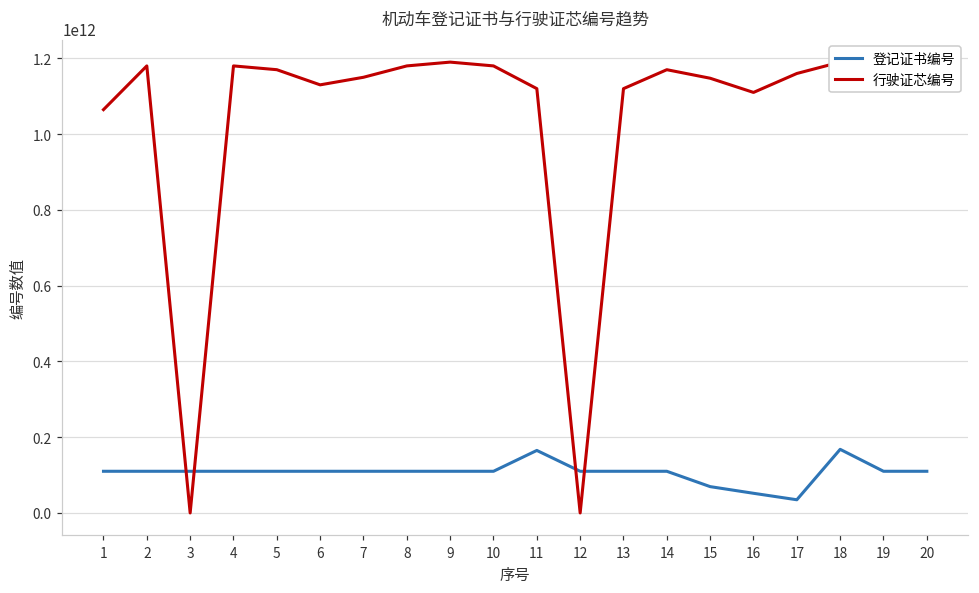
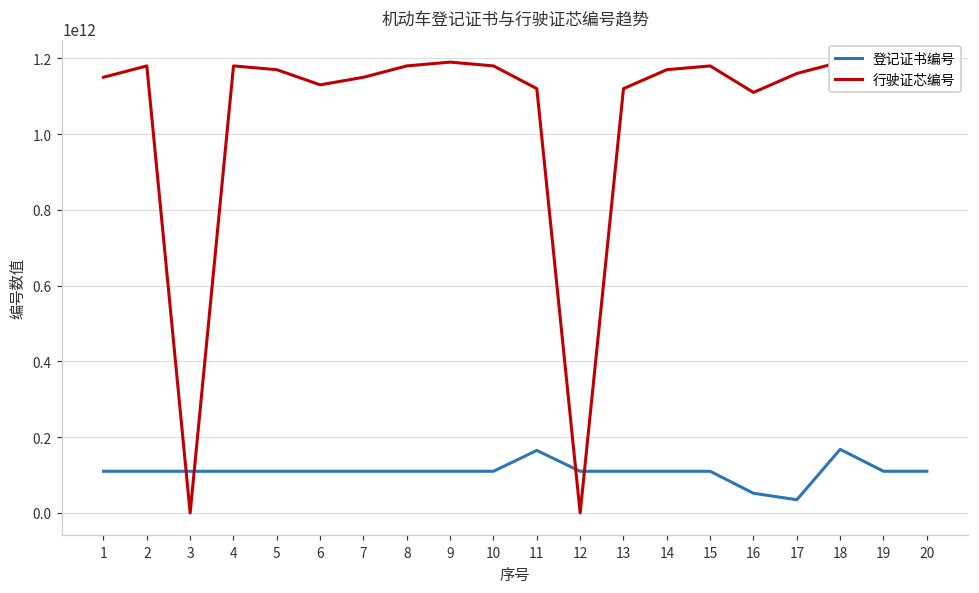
行驶证芯编号, 1: 1060000000000 -> 1150000000000
登记证书编号, 15: 70000000000 -> 110000000000
行驶证芯编号, 15: 1150000000000 -> 1180000000000
